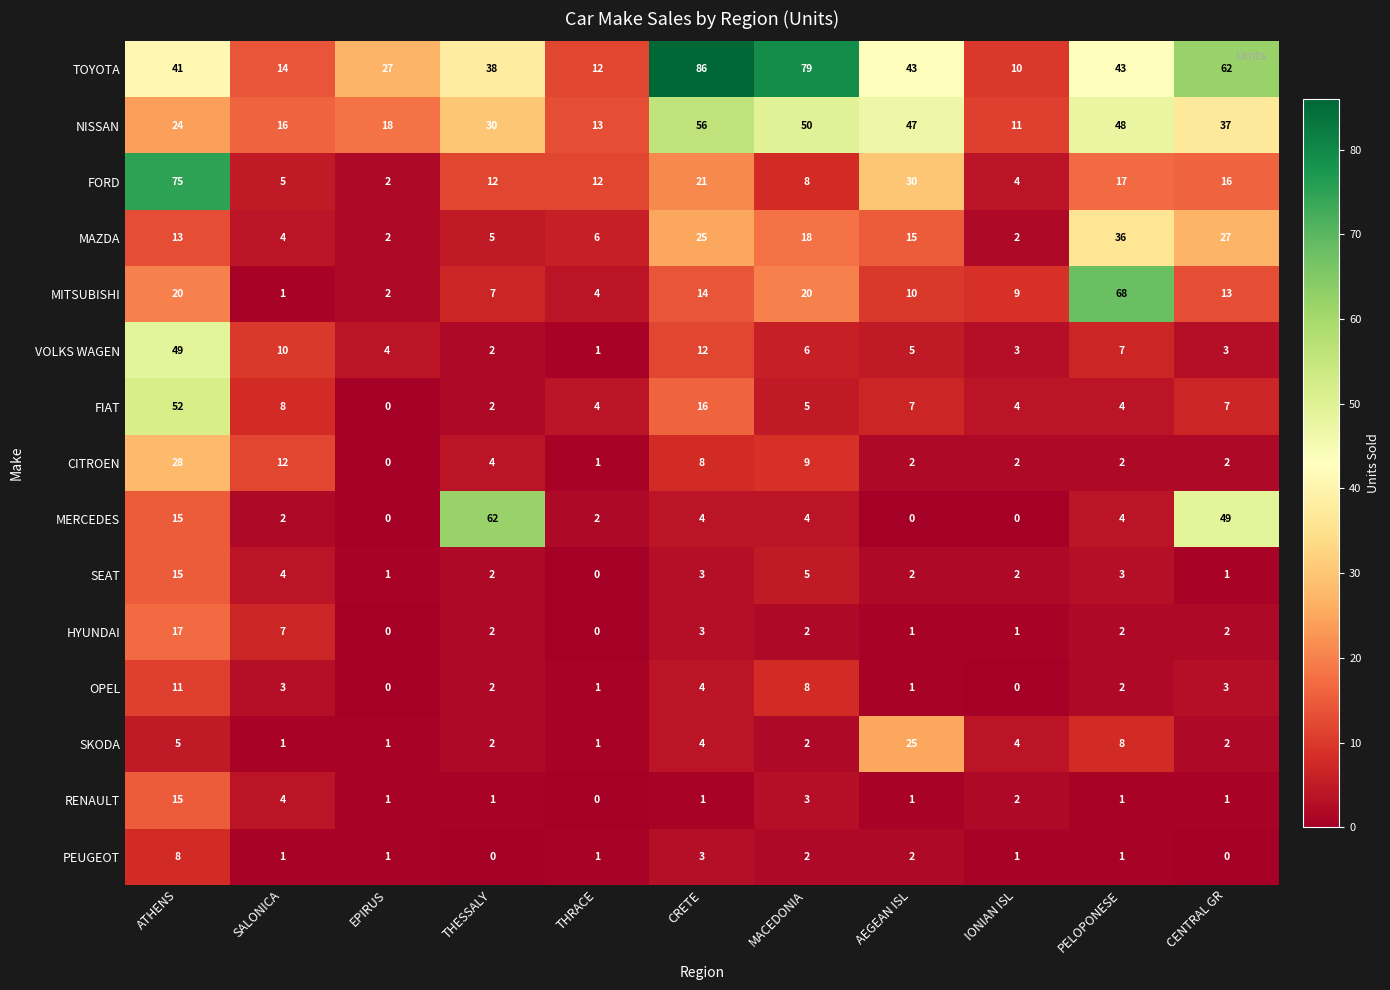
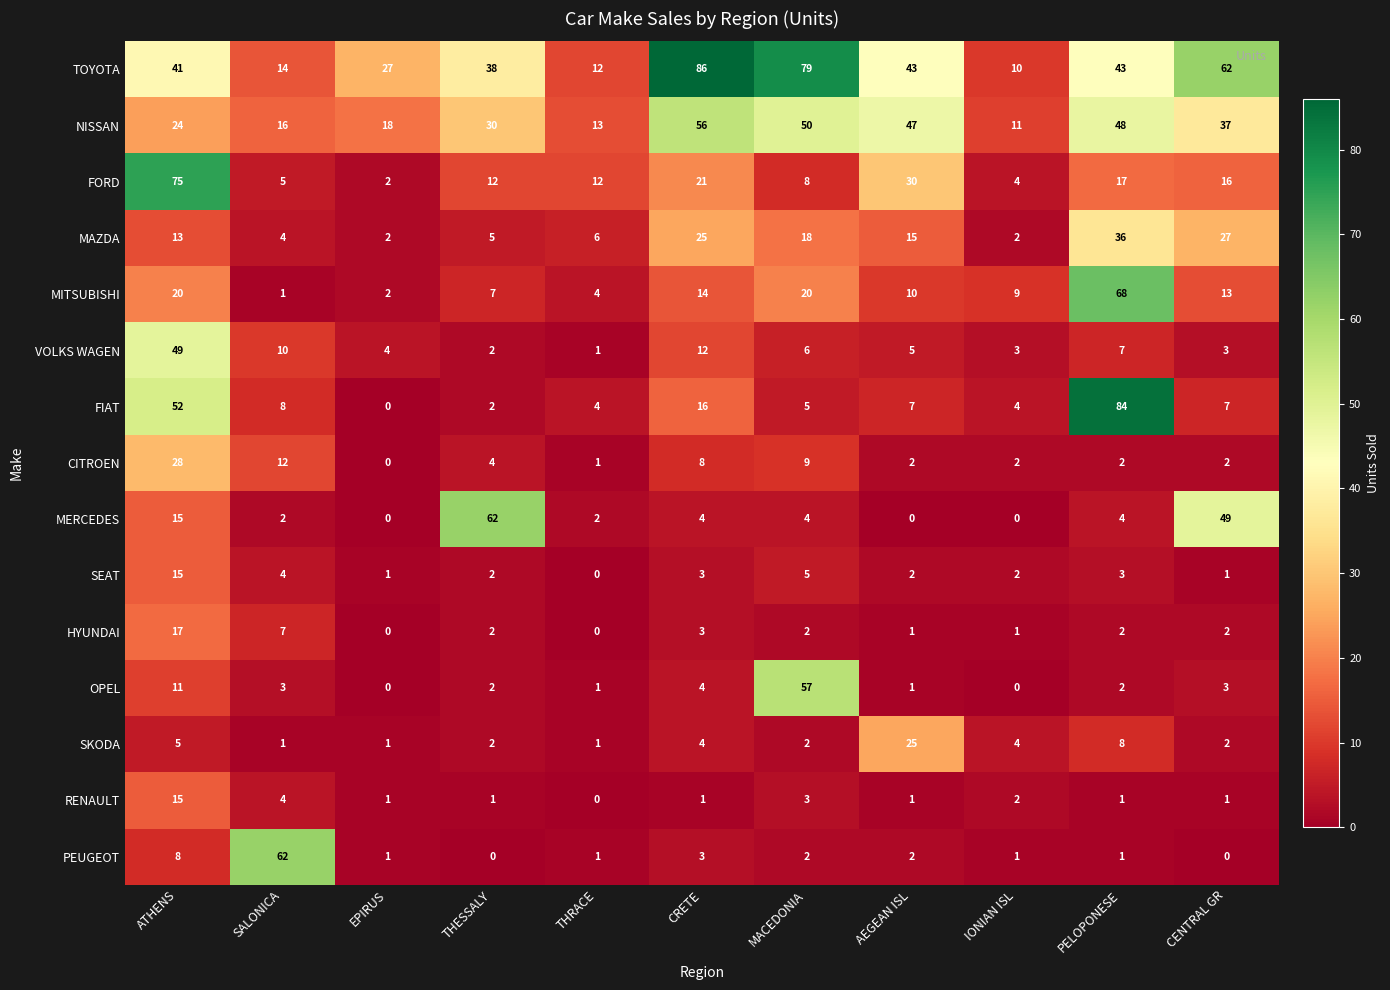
FIAT, PELOPONESE: 4 -> 84
OPEL, MACEDONIA: 8 -> 57
PEUGEOT, SALONICA: 1 -> 62
